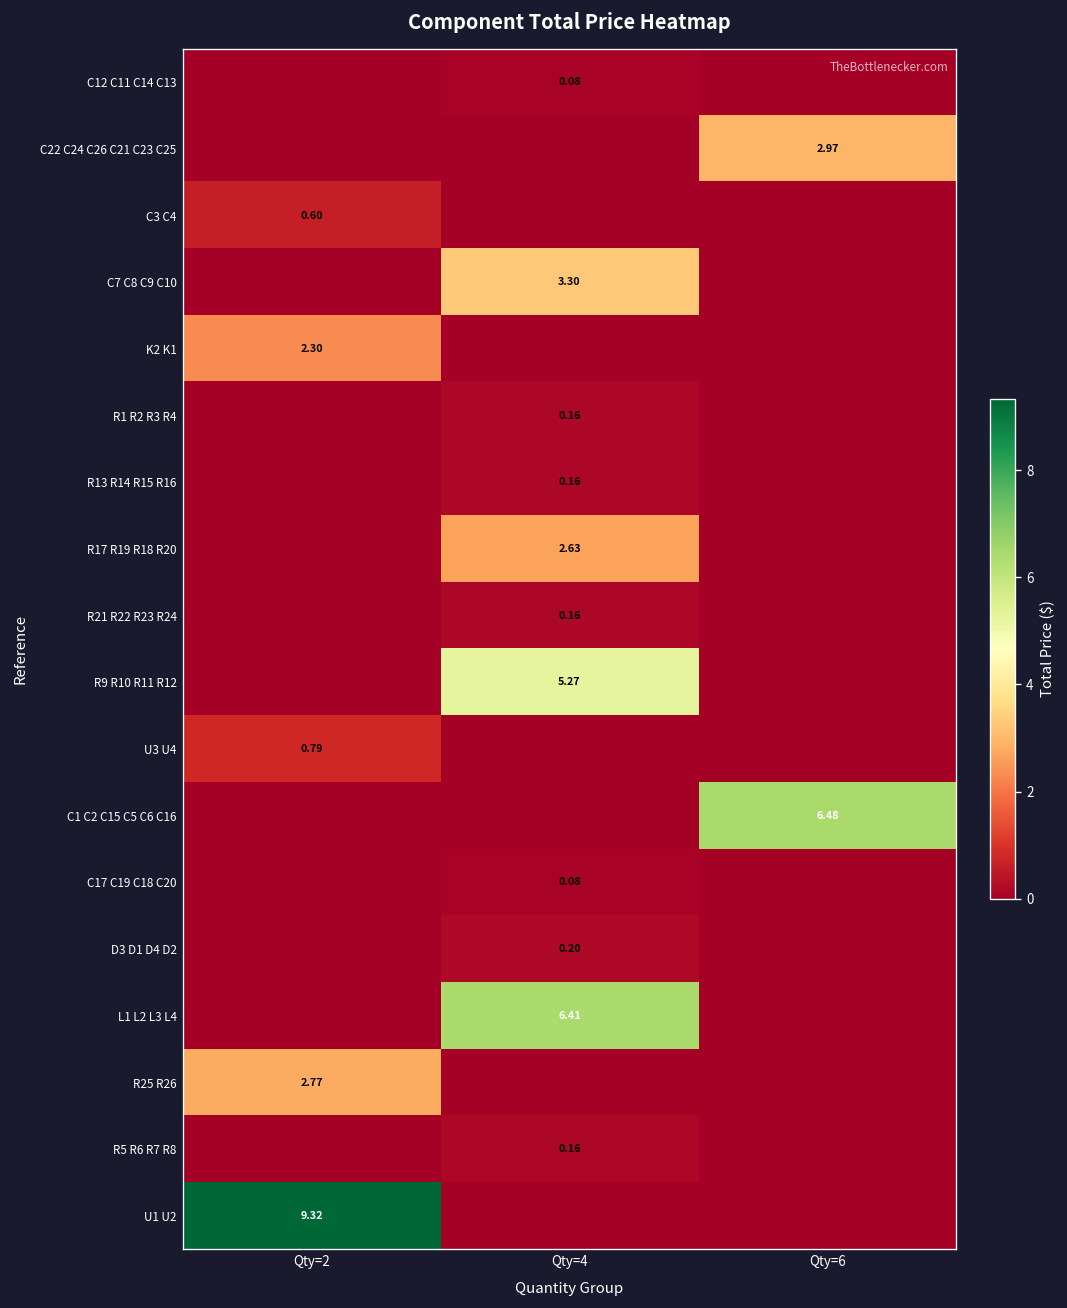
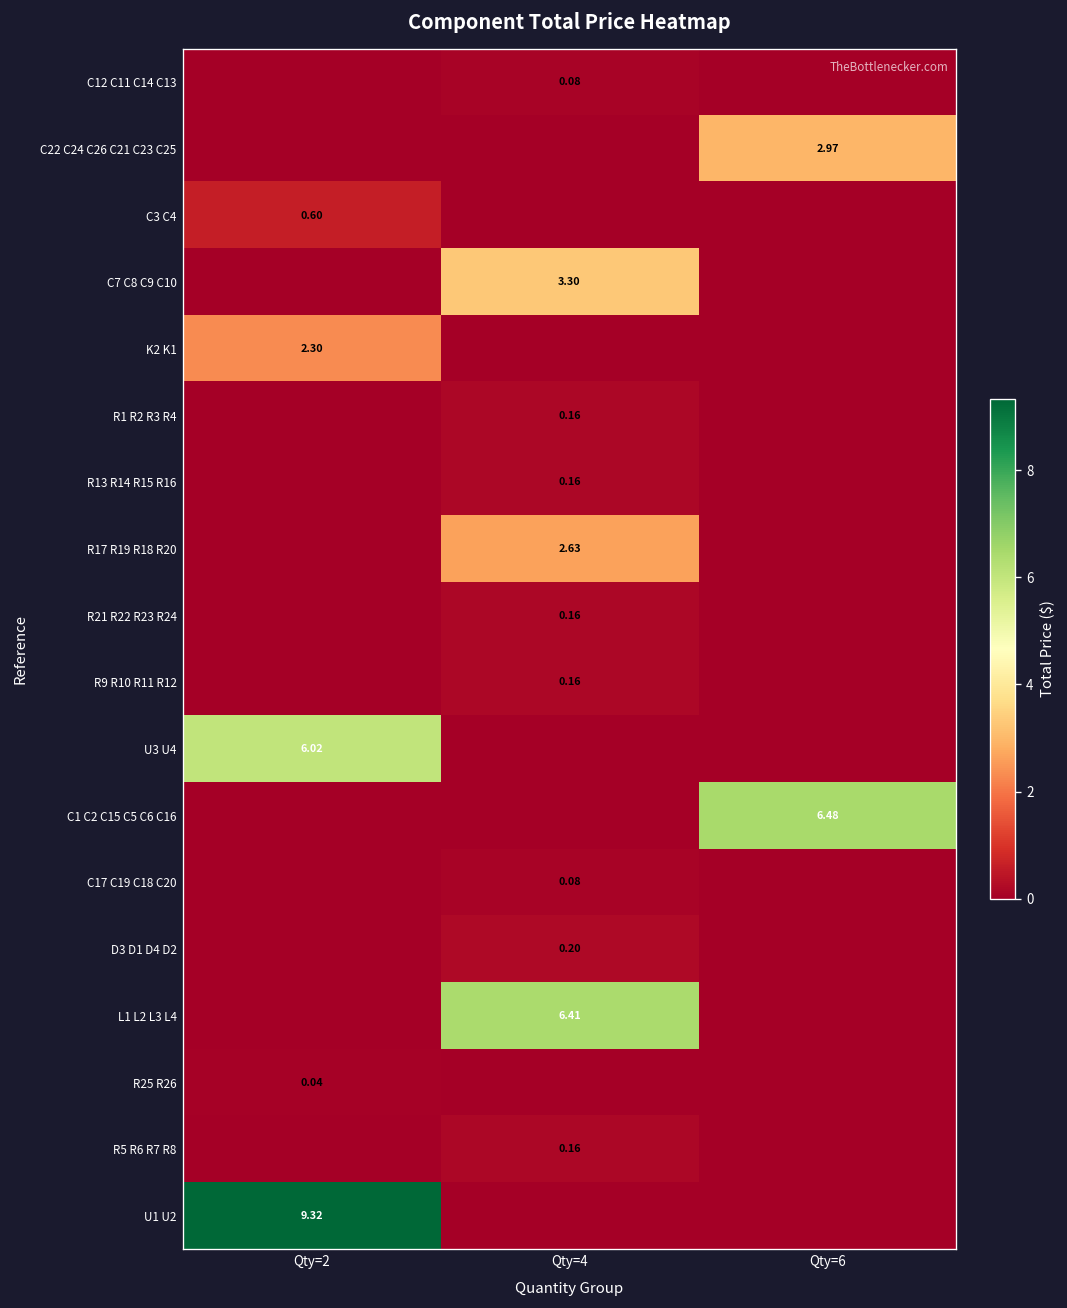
R9 R10 R11 R12, Qty=4: 5.27 -> 0.16
U3 U4, Qty=2: 0.79 -> 6.02
R25 R26, Qty=2: 2.77 -> 0.04
